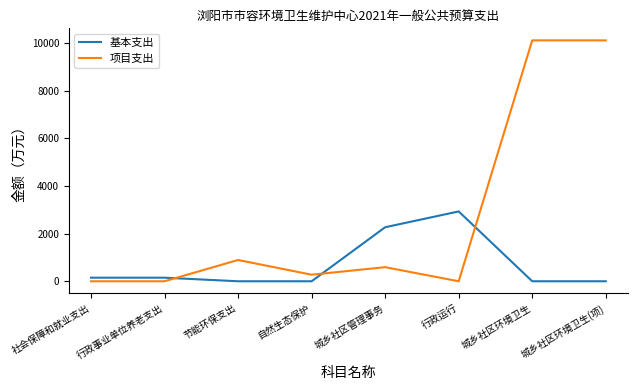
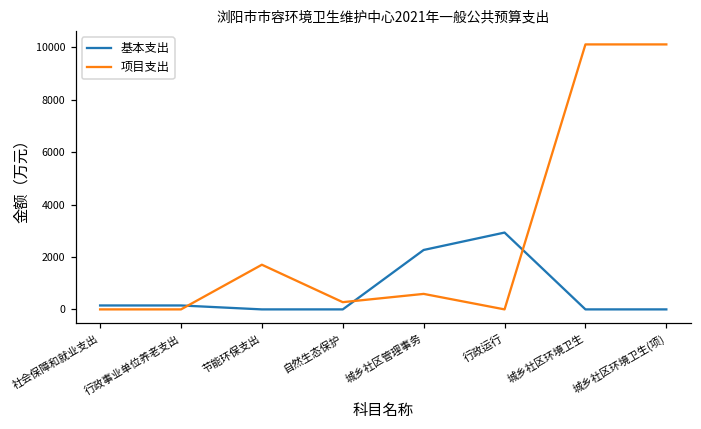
项目支出, 节能环保支出: 900 -> 1700
